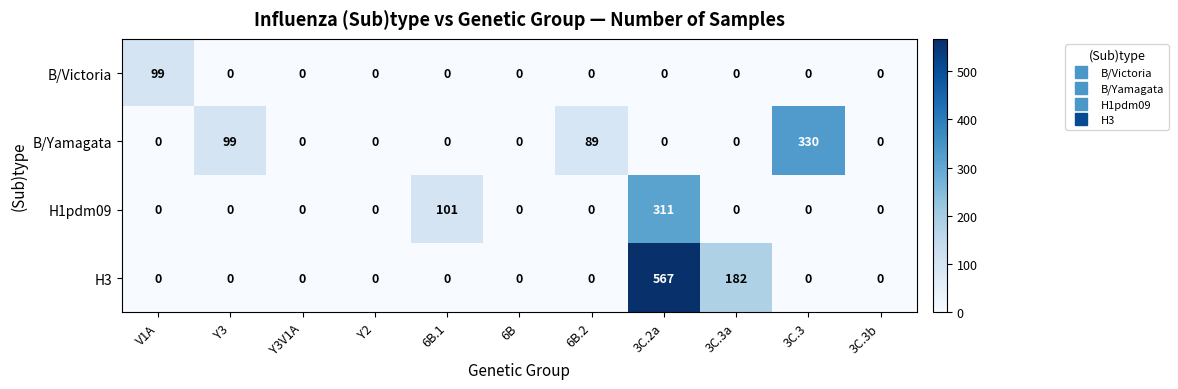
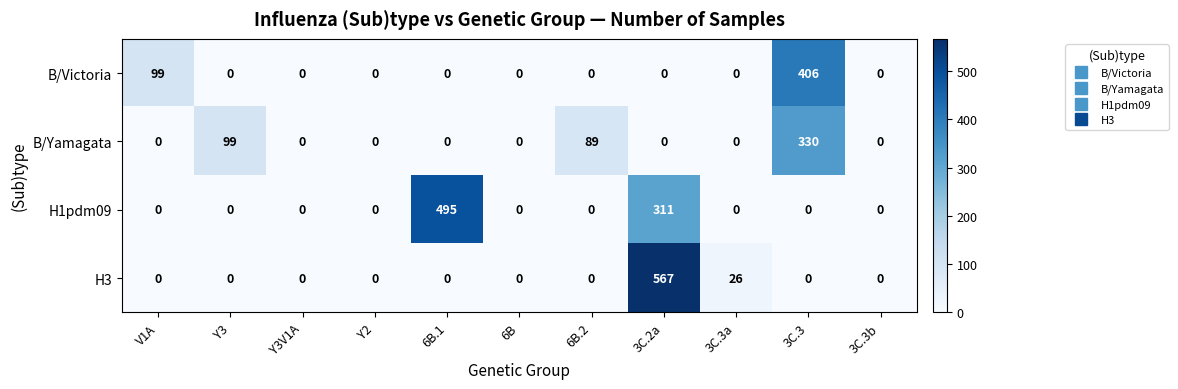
B/Victoria, 3C.3: 0 -> 406
H1pdm09, 6B.1: 101 -> 495
H3, 3C.3a: 182 -> 26
